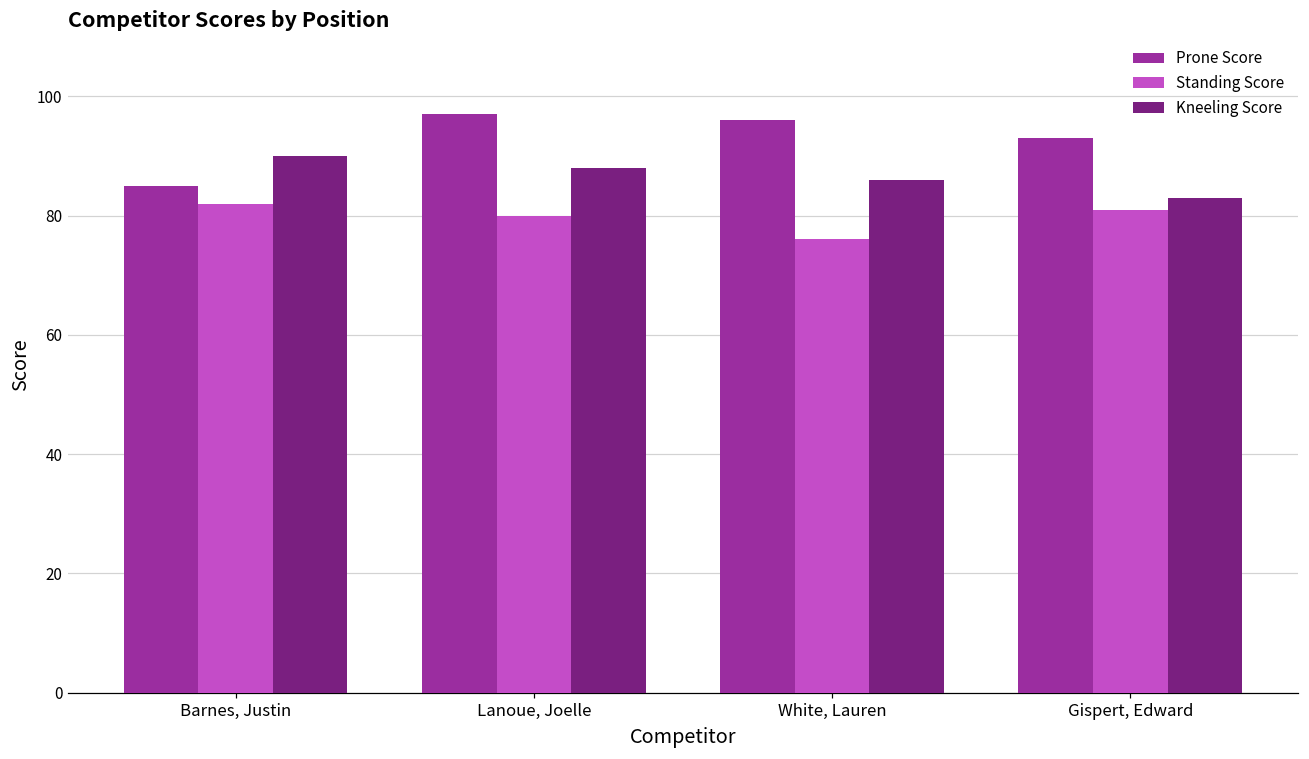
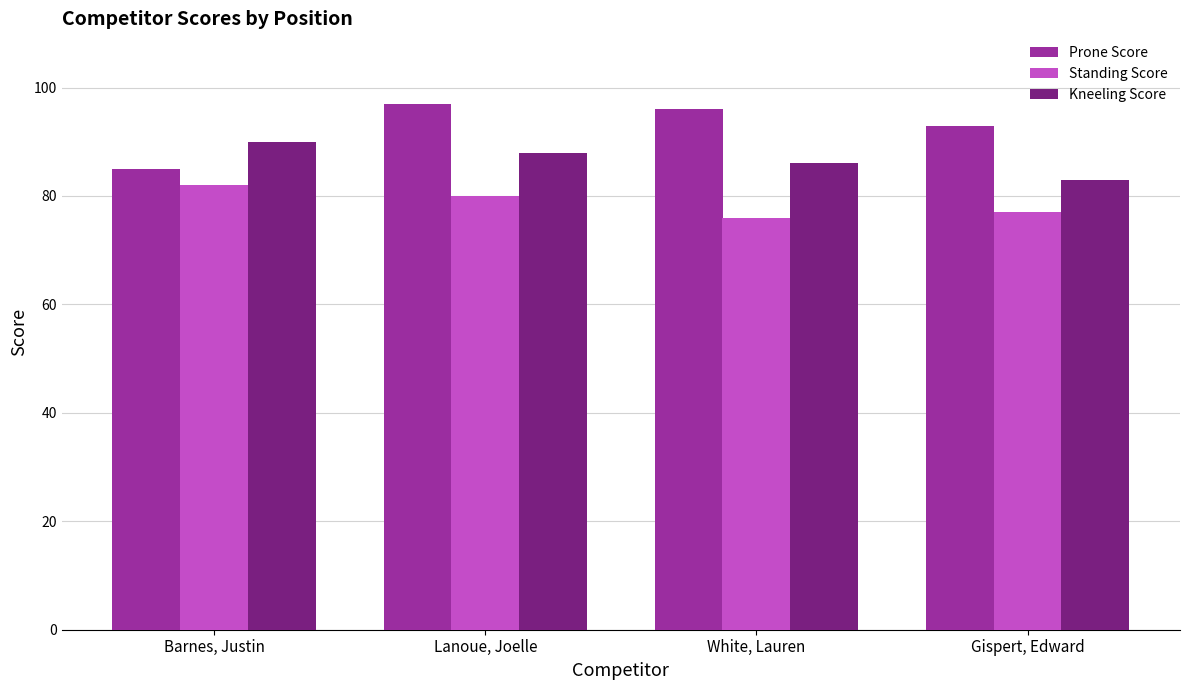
Standing Score, Gispert, Edward: 81 -> 77
